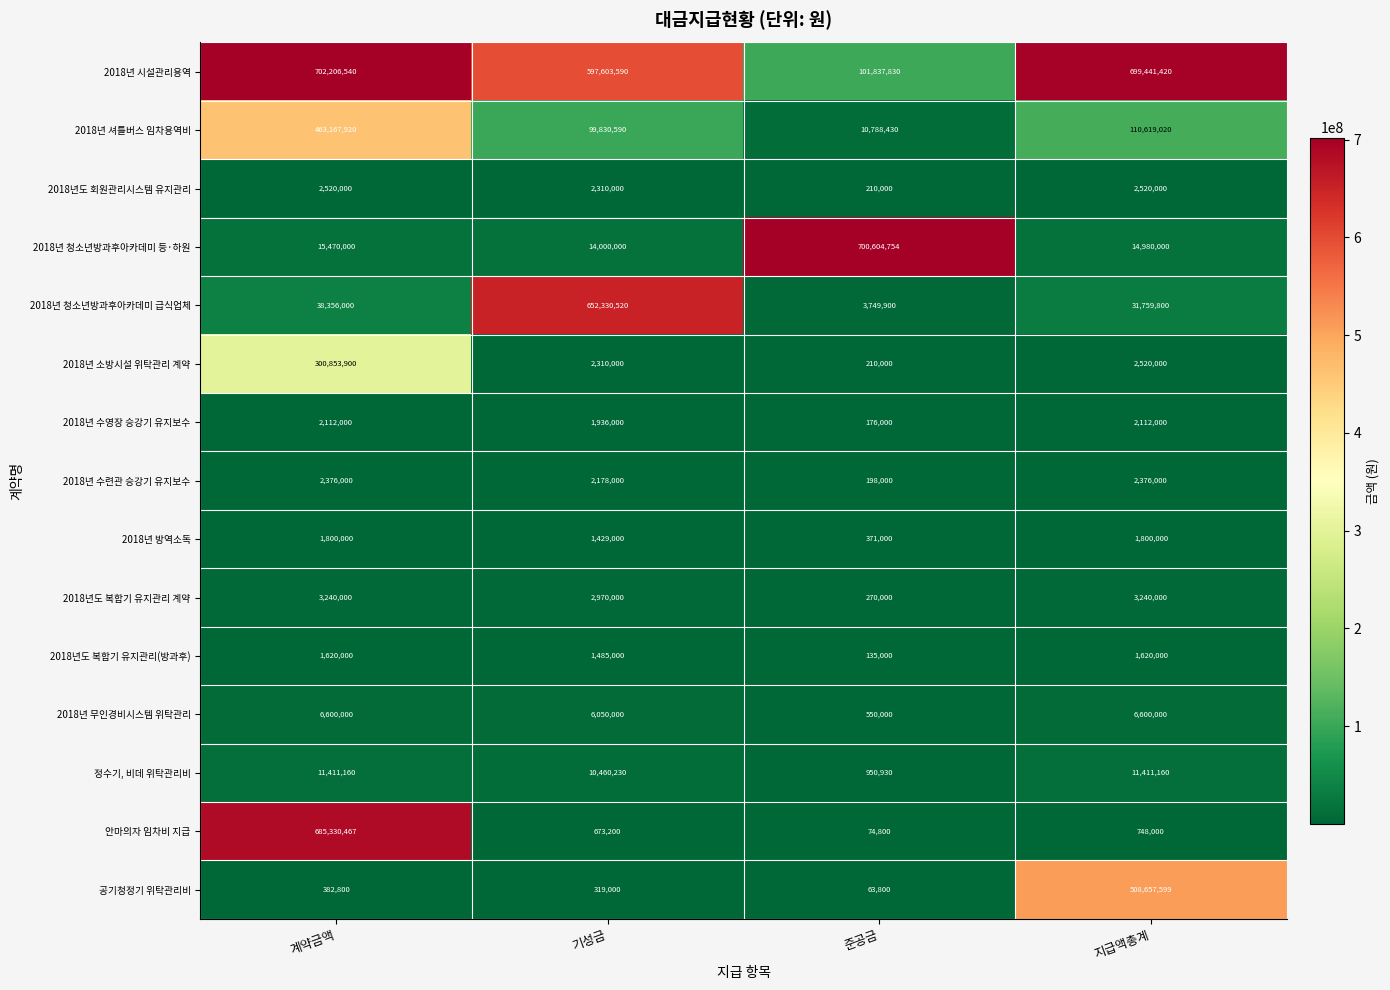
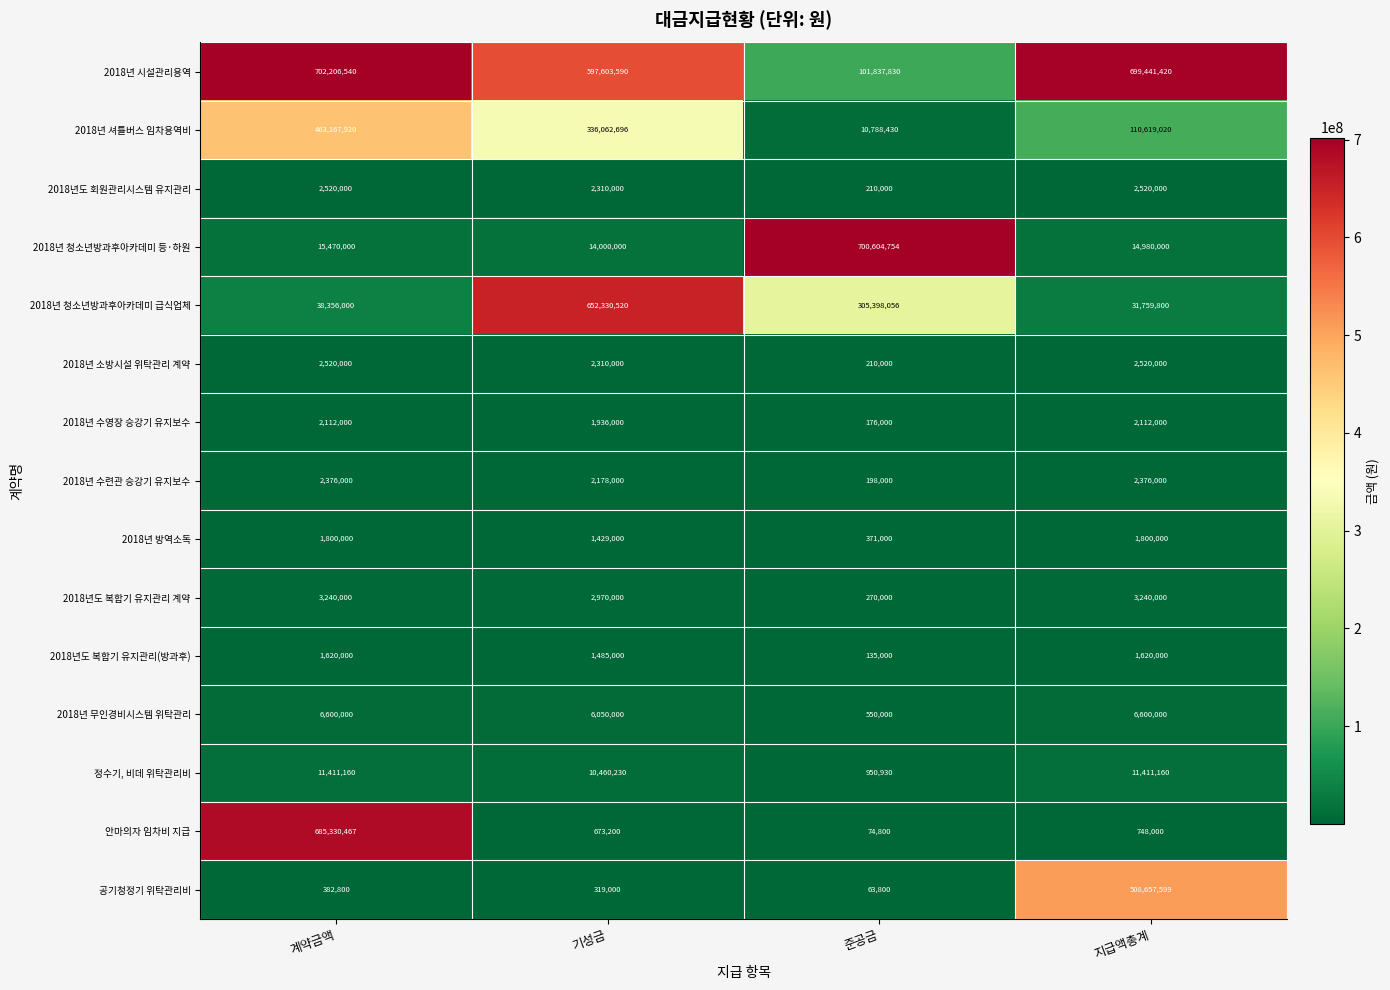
2018년 셔틀버스 임차용역비, 기성금: 99,830,590 -> 336,062,696
2018년 청소년방과후아카데미 급식업체, 준공금: 3,749,900 -> 305,398,056
2018년 소방시설 위탁관리 계약, 계약금액: 300,853,900 -> 2,520,000
